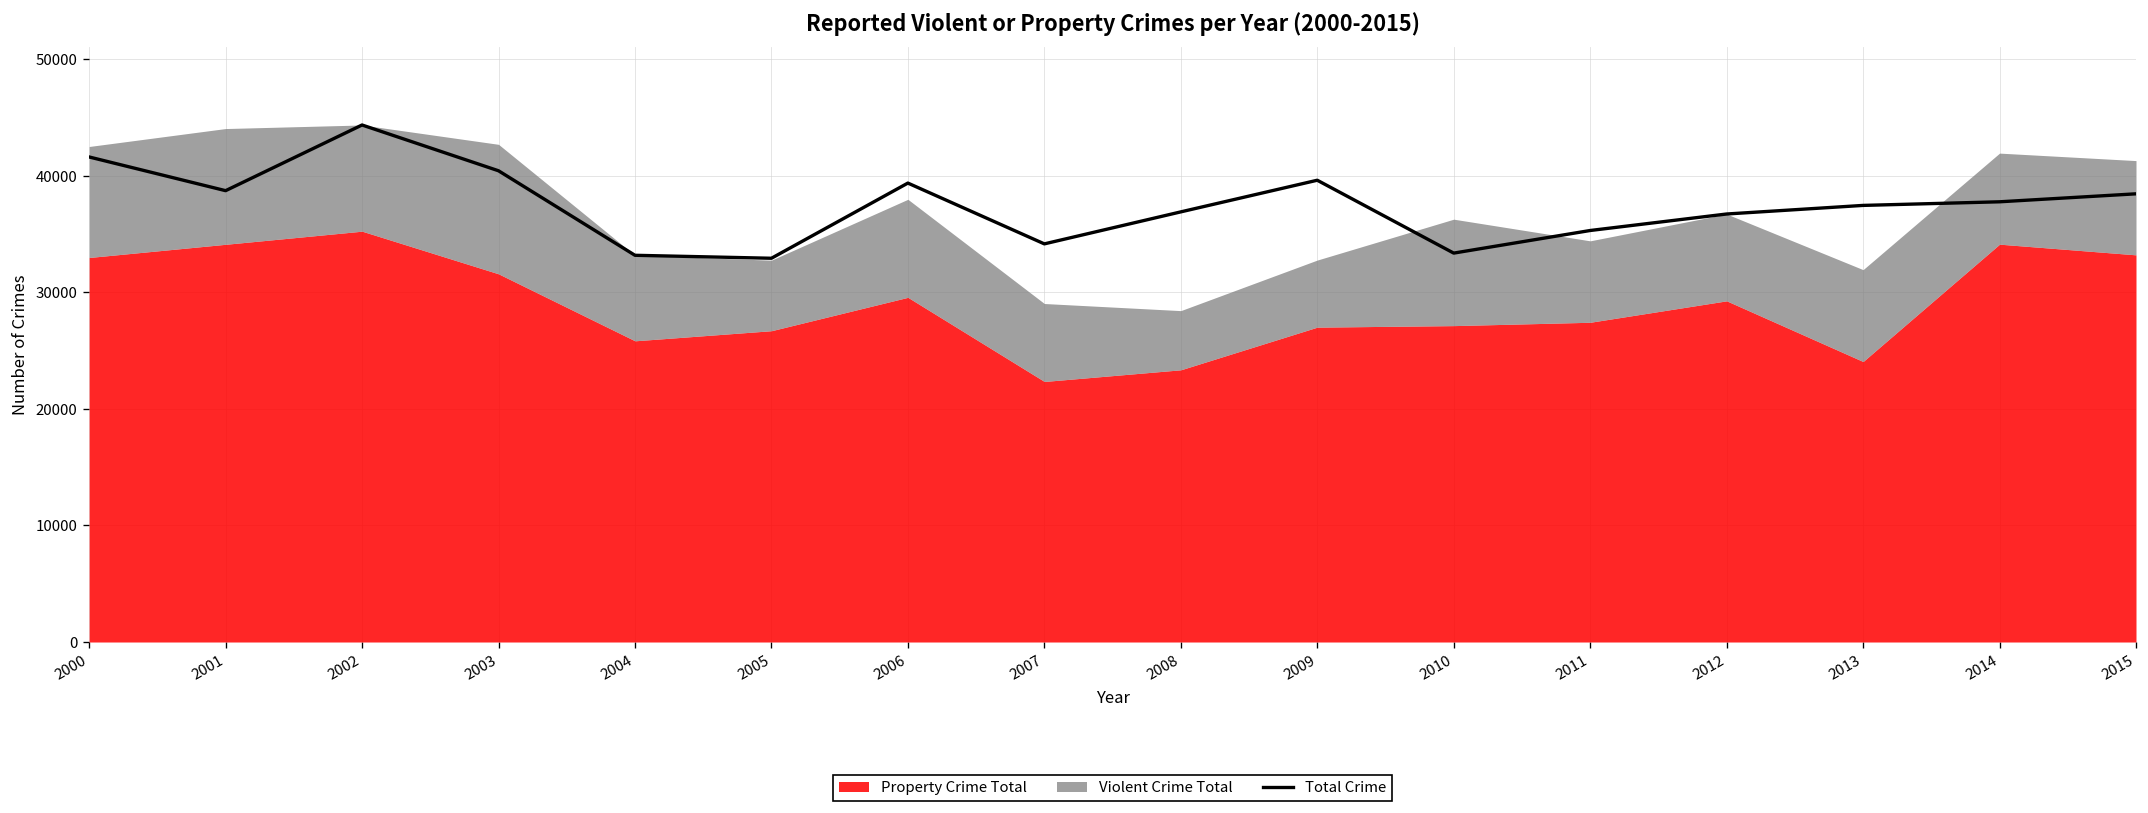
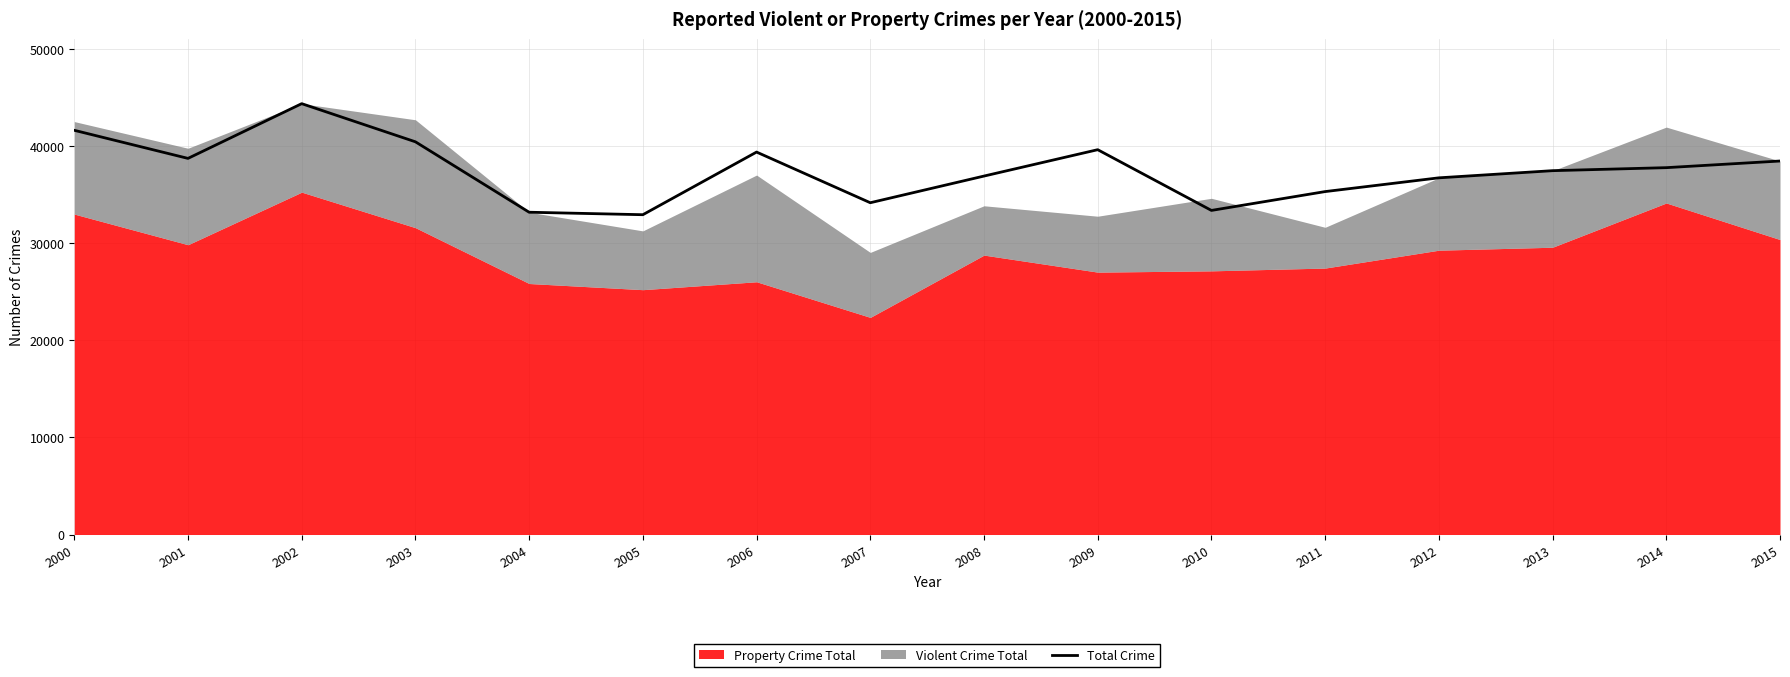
Property Crime Total, 2001: 34000 -> 30000
Property Crime Total, 2005: 27000 -> 25000
Property Crime Total, 2006: 30000 -> 26000
Violent Crime Total, 2006: 8000 -> 11000
Property Crime Total, 2008: 23000 -> 29000
Violent Crime Total, 2010: 9000 -> 7000
Violent Crime Total, 2011: 7000 -> 4000
Property Crime Total, 2013: 24000 -> 30000
Property Crime Total, 2015: 33000 -> 30000
